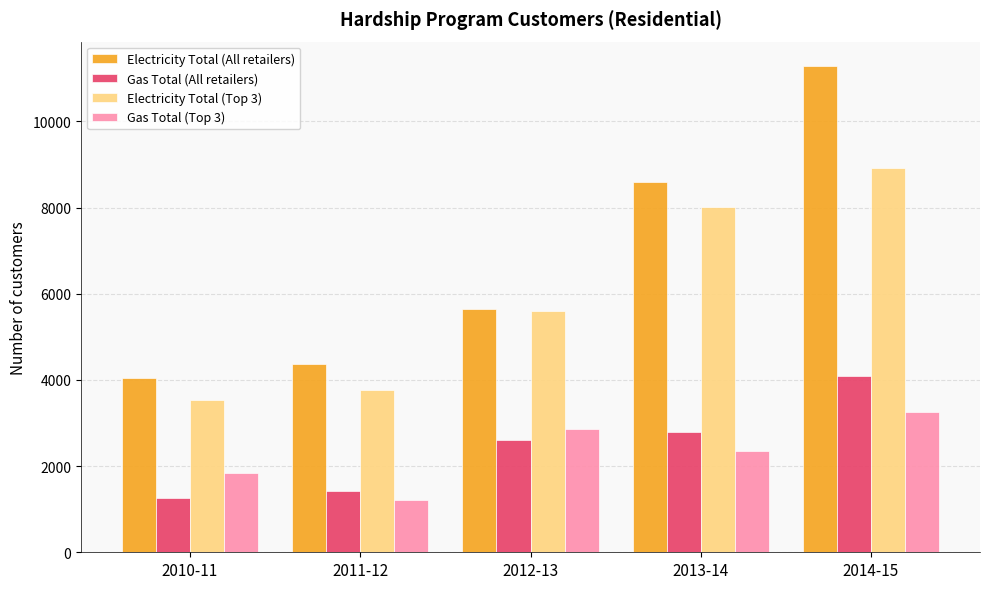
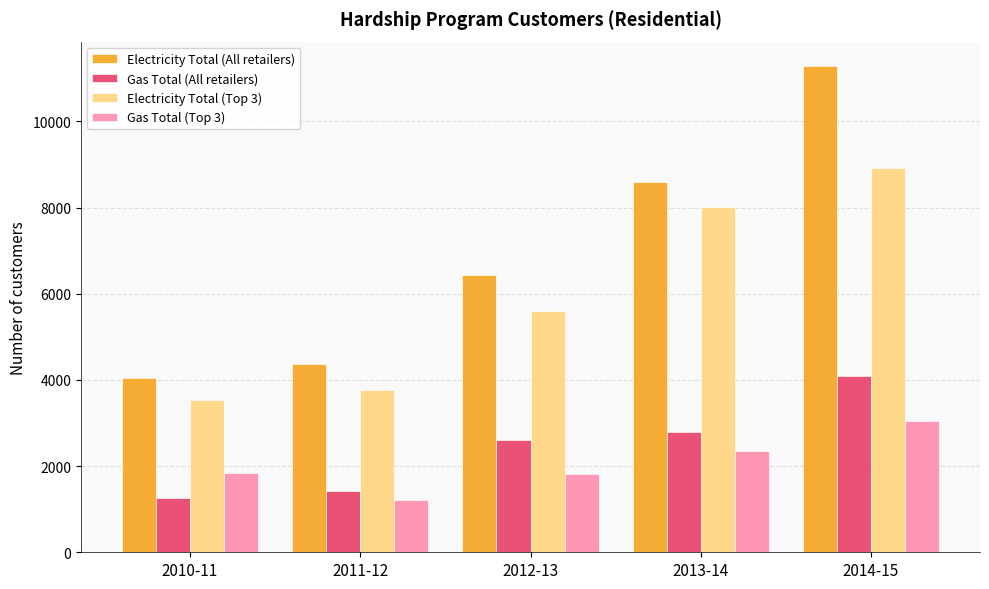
Electricity Total (All retailers), 2012-13: 5600 -> 6400
Gas Total (Top 3), 2012-13: 2900 -> 1800
Gas Total (Top 3), 2014-15: 3300 -> 3100
